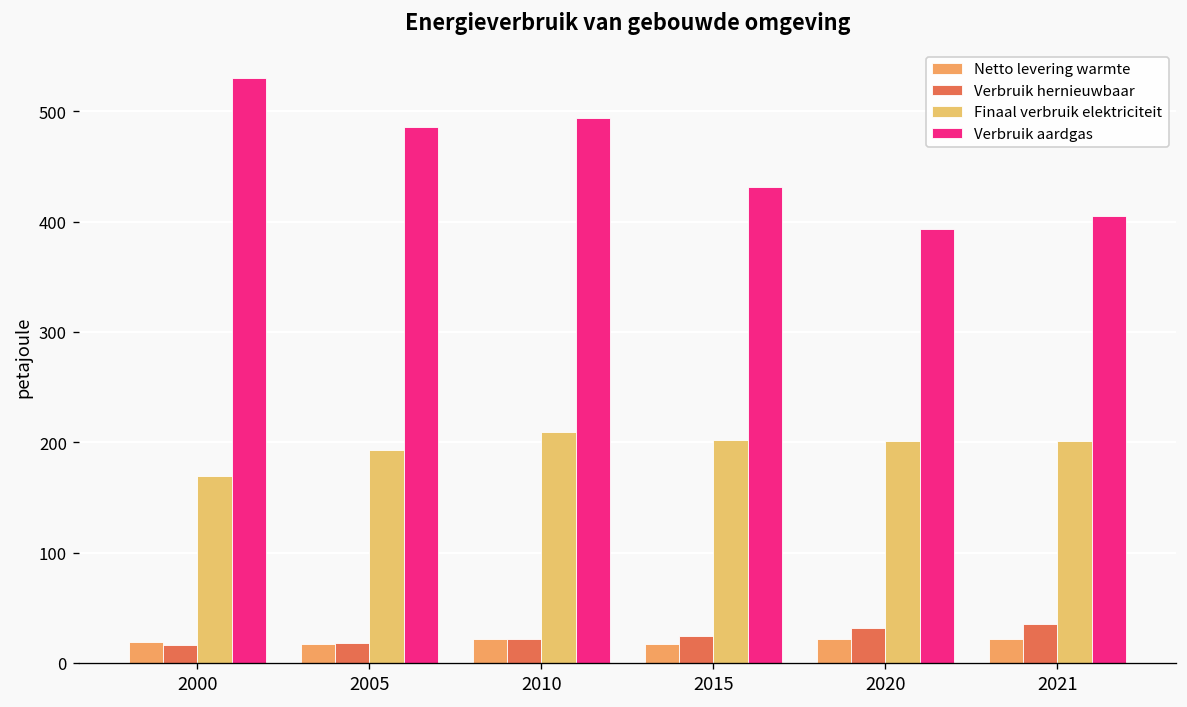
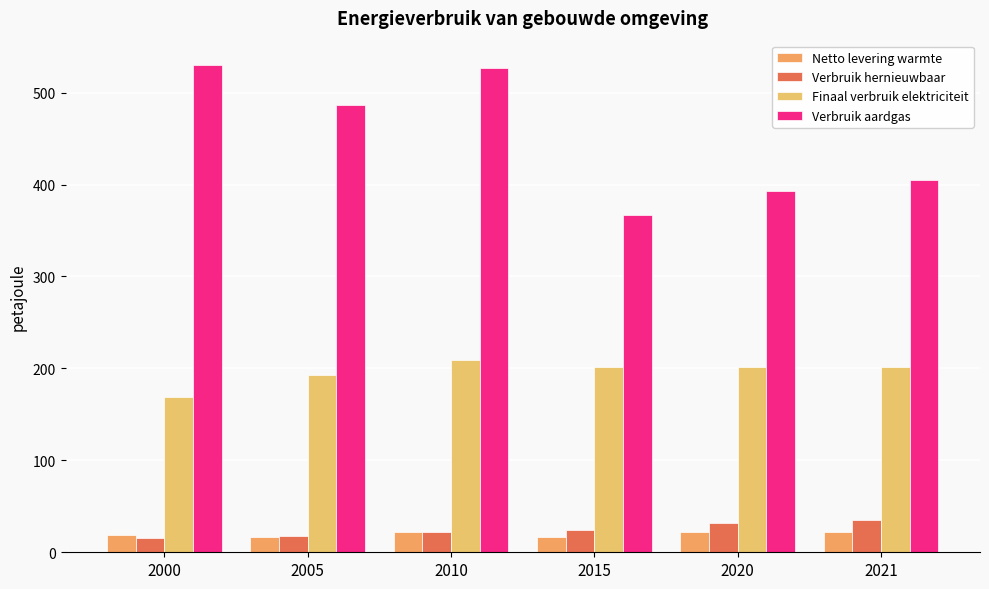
Verbruik aardgas, 2010: 490 -> 530
Verbruik aardgas, 2015: 430 -> 370
